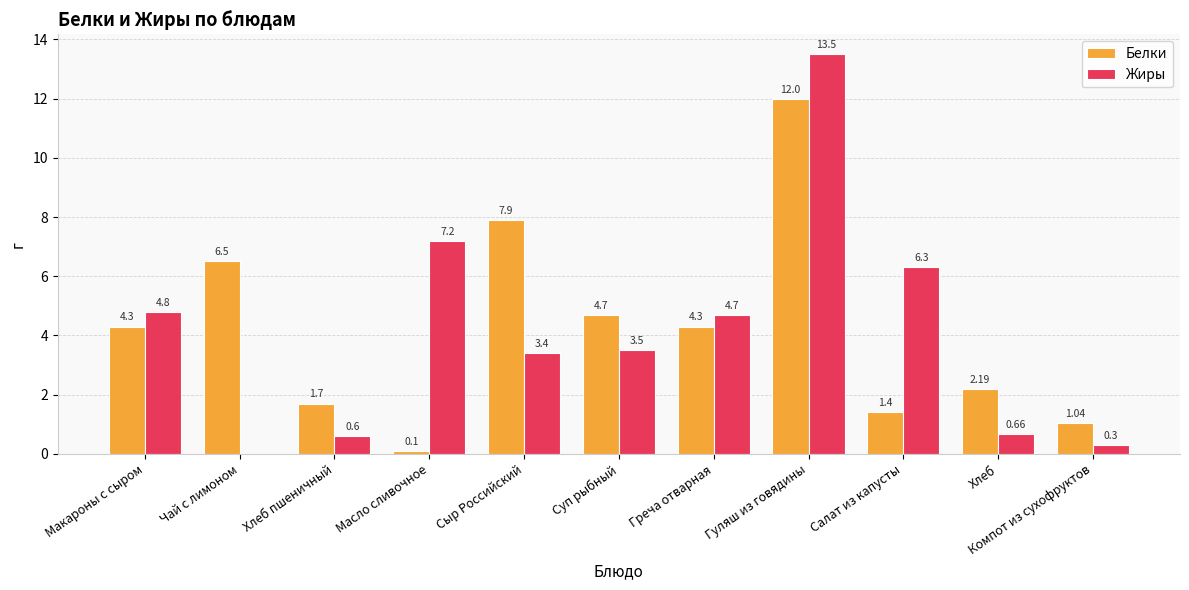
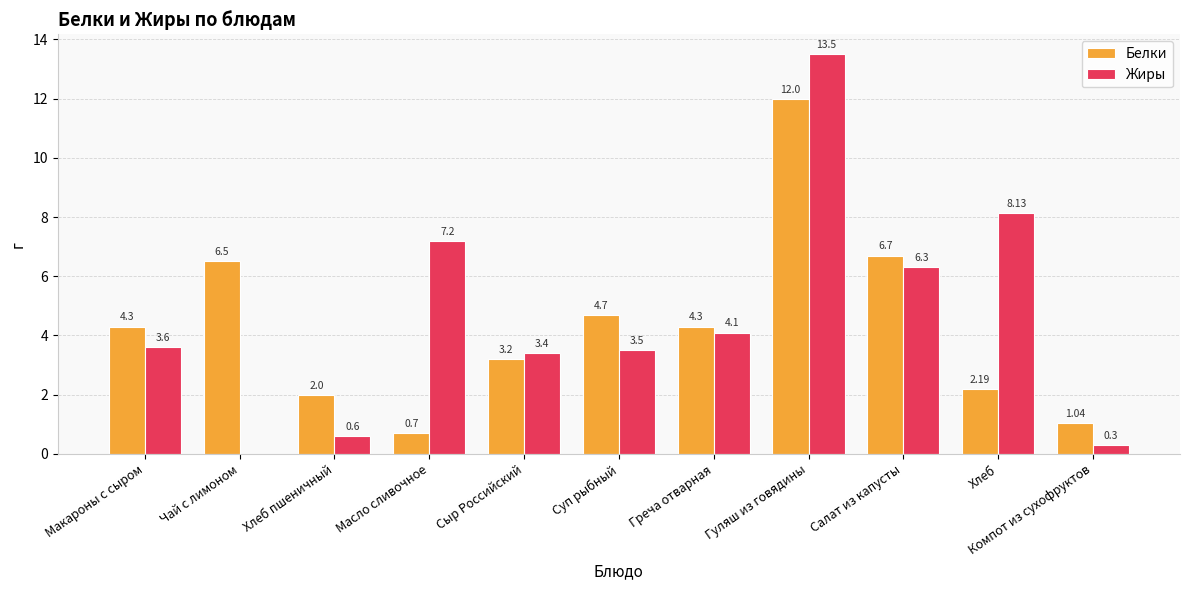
Жиры, Макароны с сыром: 4.8 -> 3.6
Белки, Хлеб пшеничный: 1.7 -> 2.0
Белки, Масло сливочное: 0.1 -> 0.7
Белки, Сыр Российский: 7.9 -> 3.2
Жиры, Греча отварная: 4.7 -> 4.1
Белки, Салат из капусты: 1.4 -> 6.7
Жиры, Хлеб: 0.66 -> 8.13
